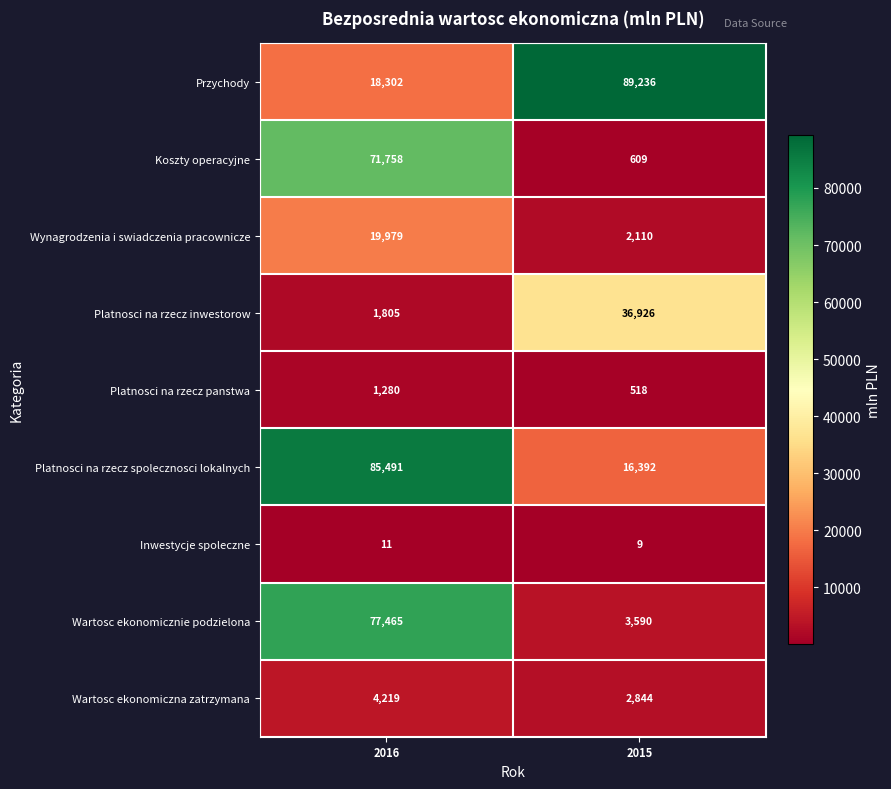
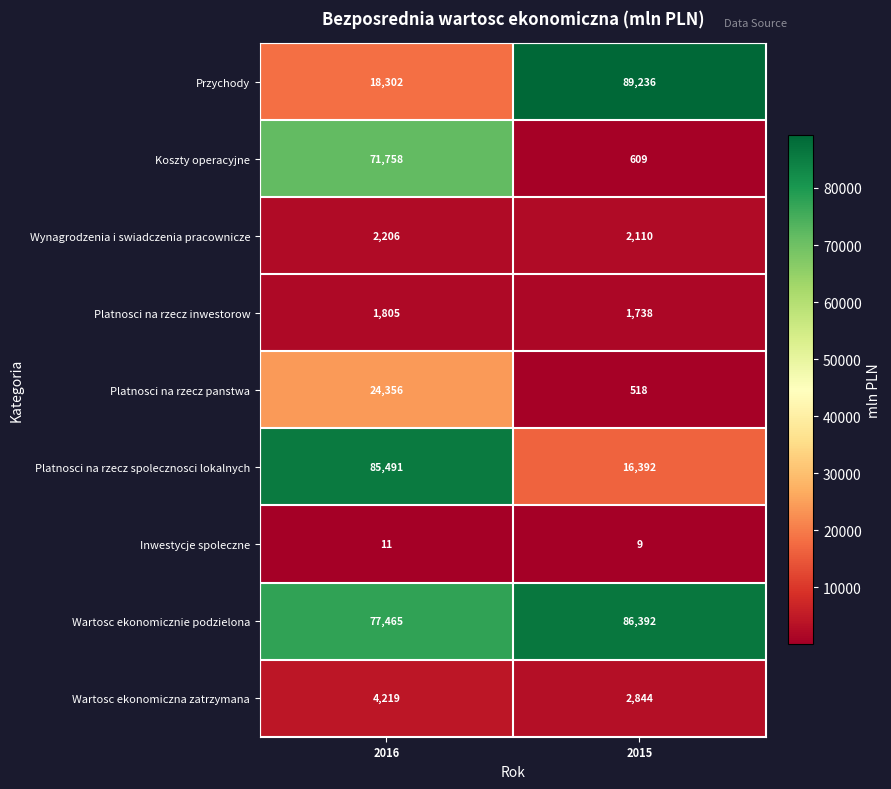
Wynagrodzenia i swiadczenia pracownicze, 2016: 19,979 -> 2,206
Platnosci na rzecz inwestorow, 2015: 36,926 -> 1,738
Platnosci na rzecz panstwa, 2016: 1,280 -> 24,356
Wartosc ekonomicznie podzielona, 2015: 3,590 -> 86,392
